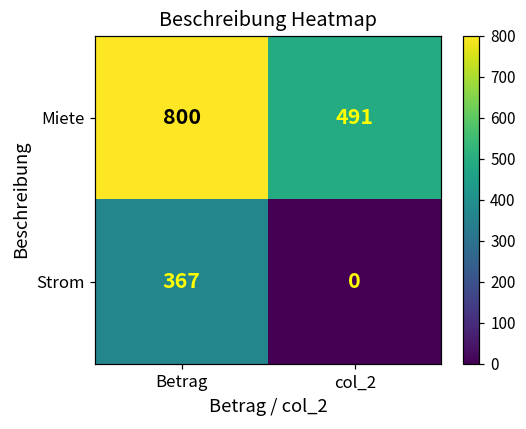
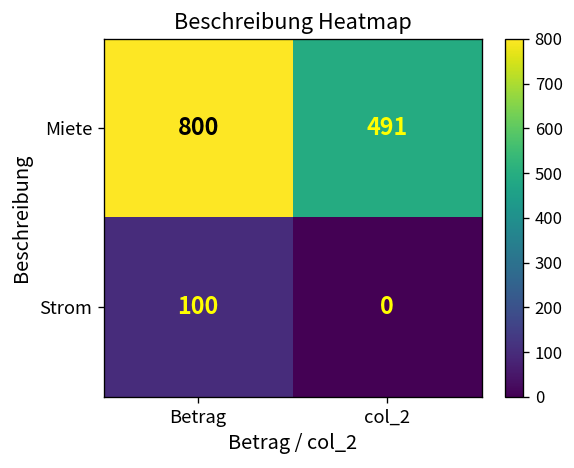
Strom, Betrag: 367 -> 100
